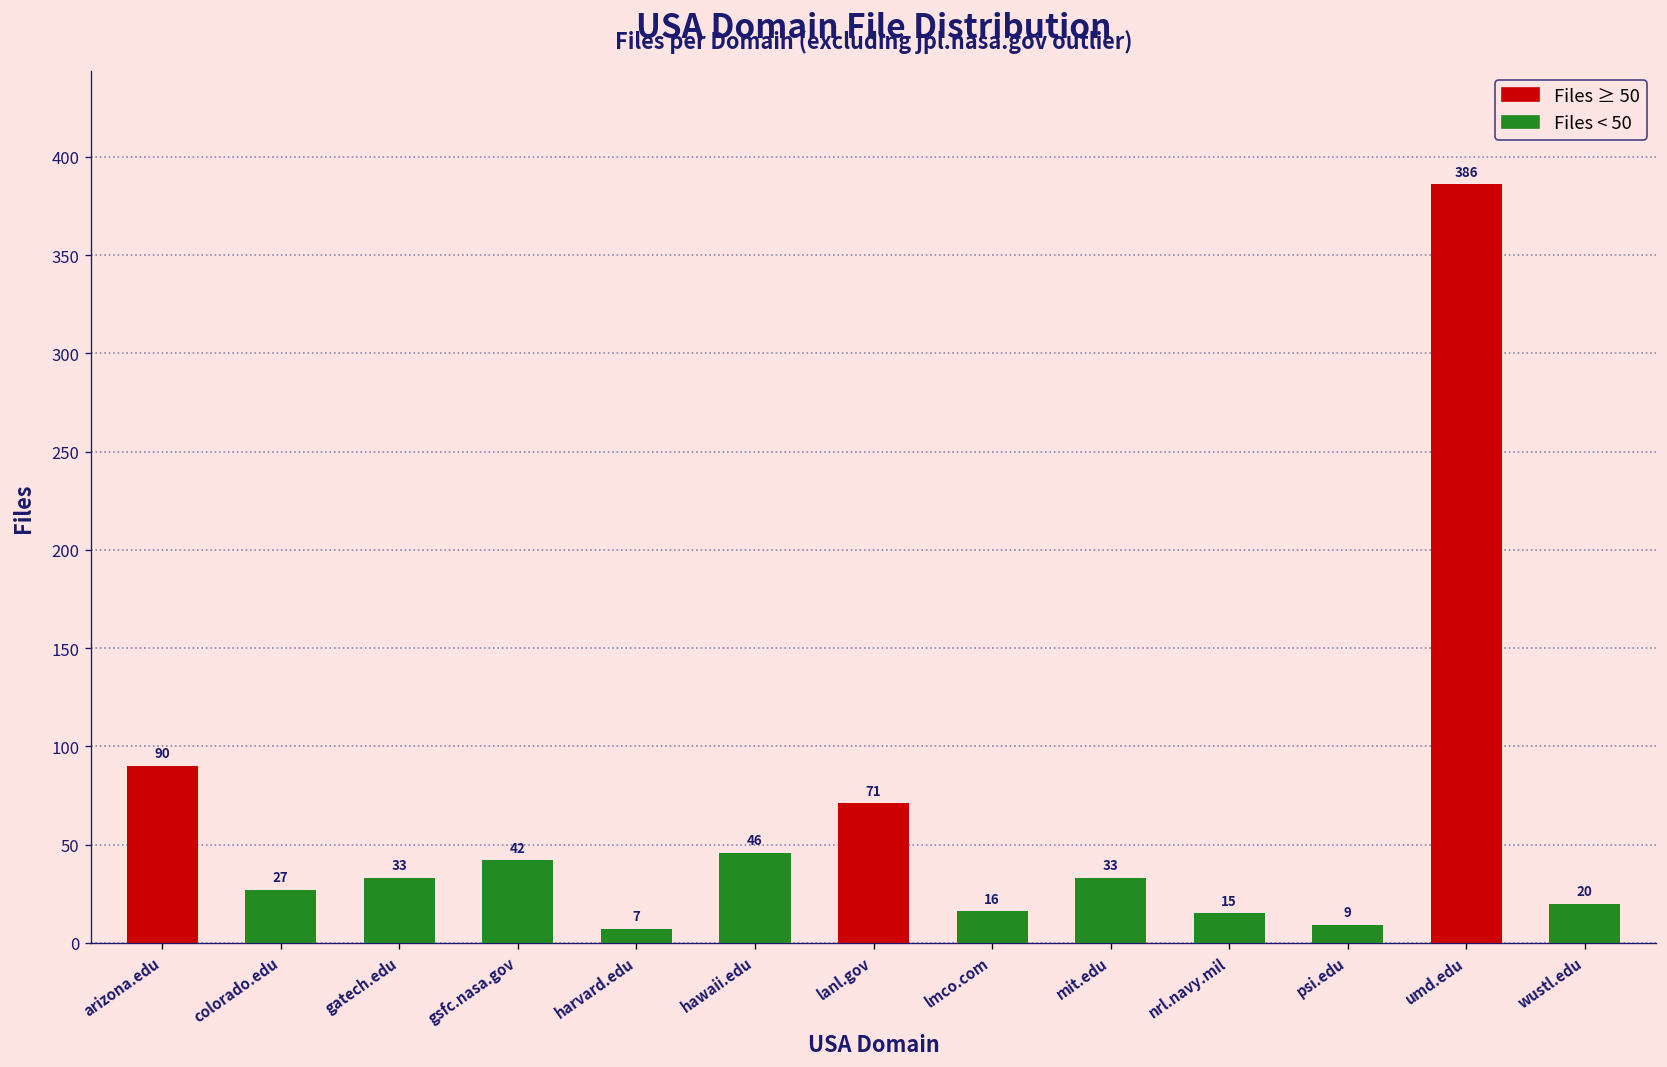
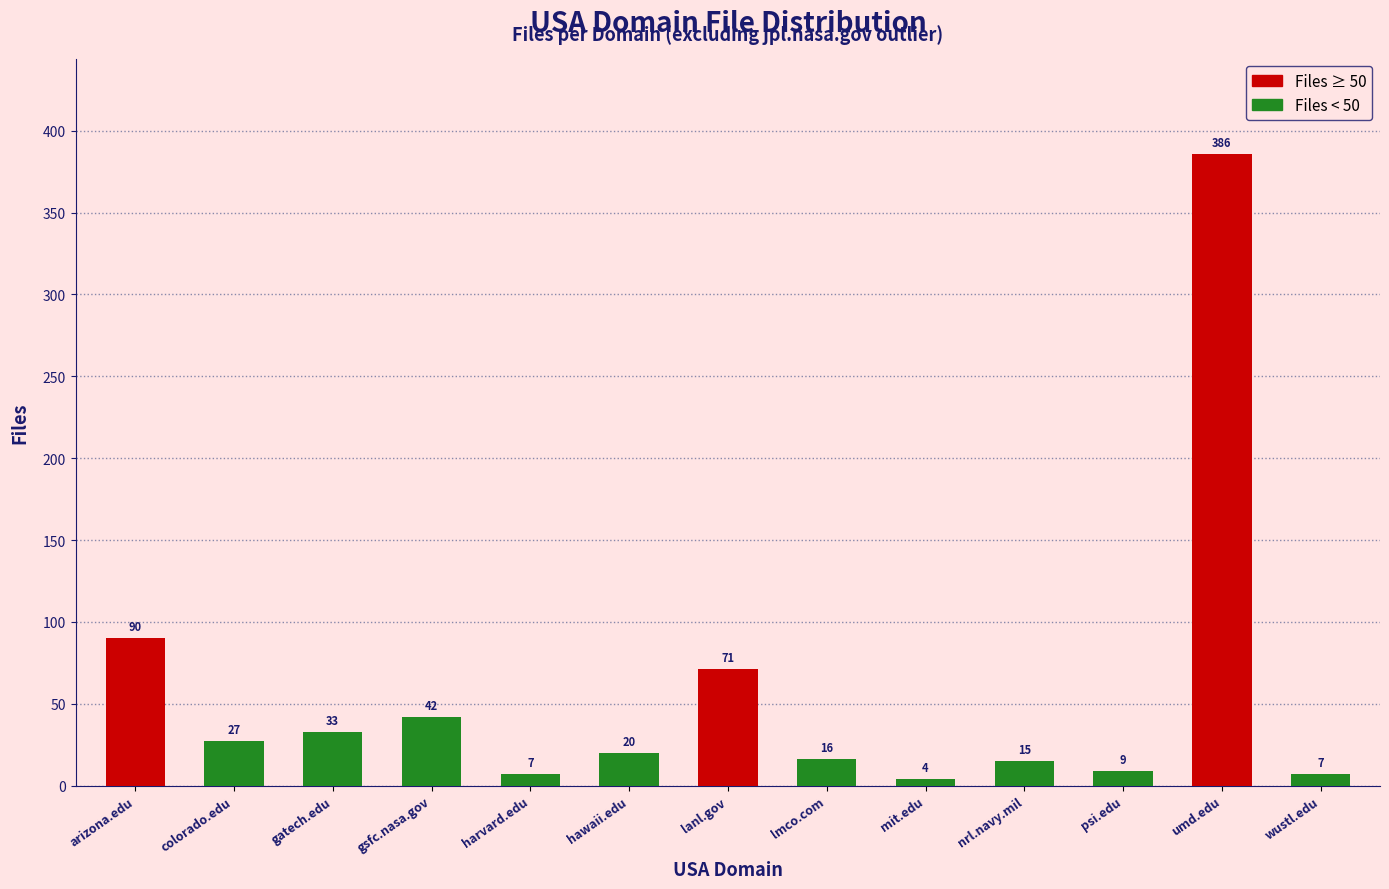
hawaii.edu: 46 -> 20
mit.edu: 33 -> 4
wustl.edu: 20 -> 7
